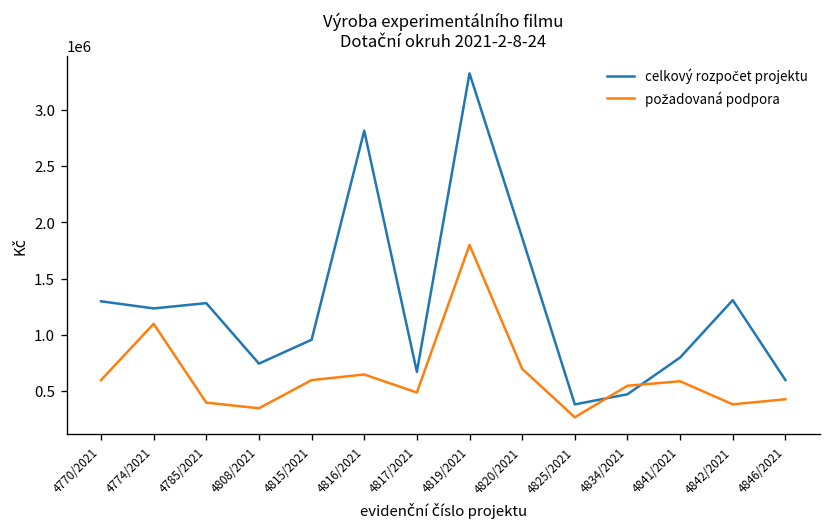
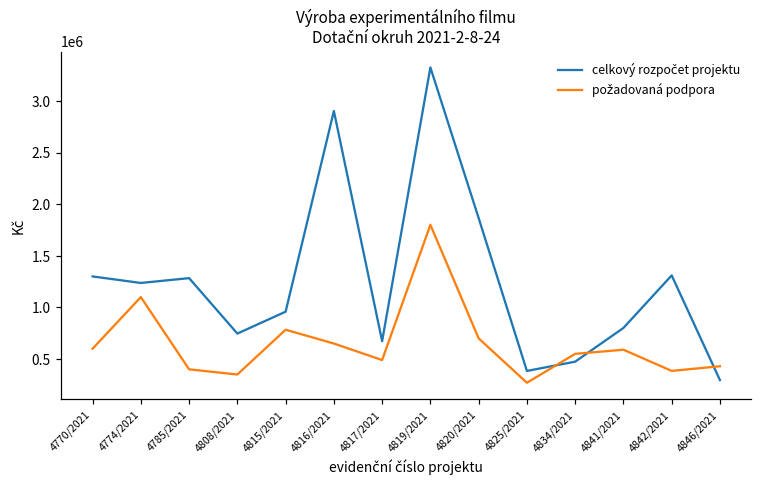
požadovaná podpora, 4815/2021: 600000 -> 800000
celkový rozpočet projektu, 4816/2021: 2800000 -> 2900000
celkový rozpočet projektu, 4846/2021: 600000 -> 300000
